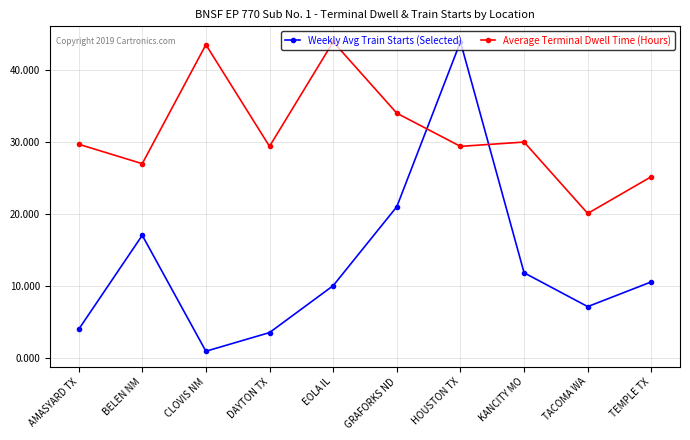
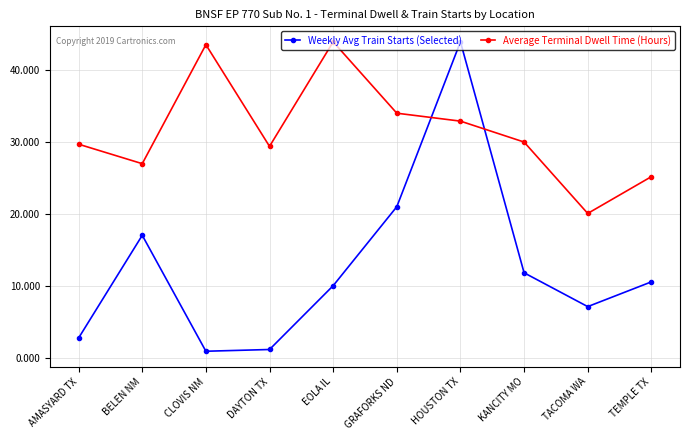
Weekly Avg Train Starts (Selected), AMASYARD TX: 4 -> 3
Weekly Avg Train Starts (Selected), DAYTON TX: 4 -> 1
Average Terminal Dwell Time (Hours), HOUSTON TX: 29 -> 33
